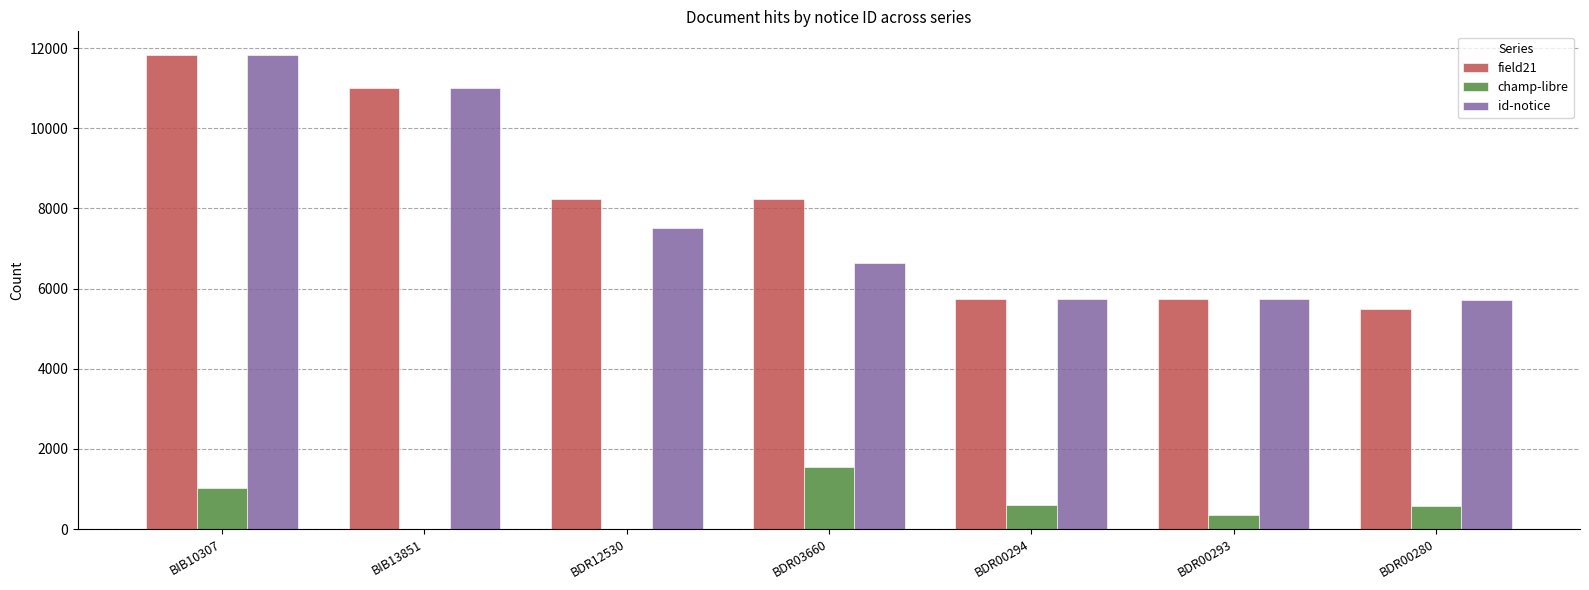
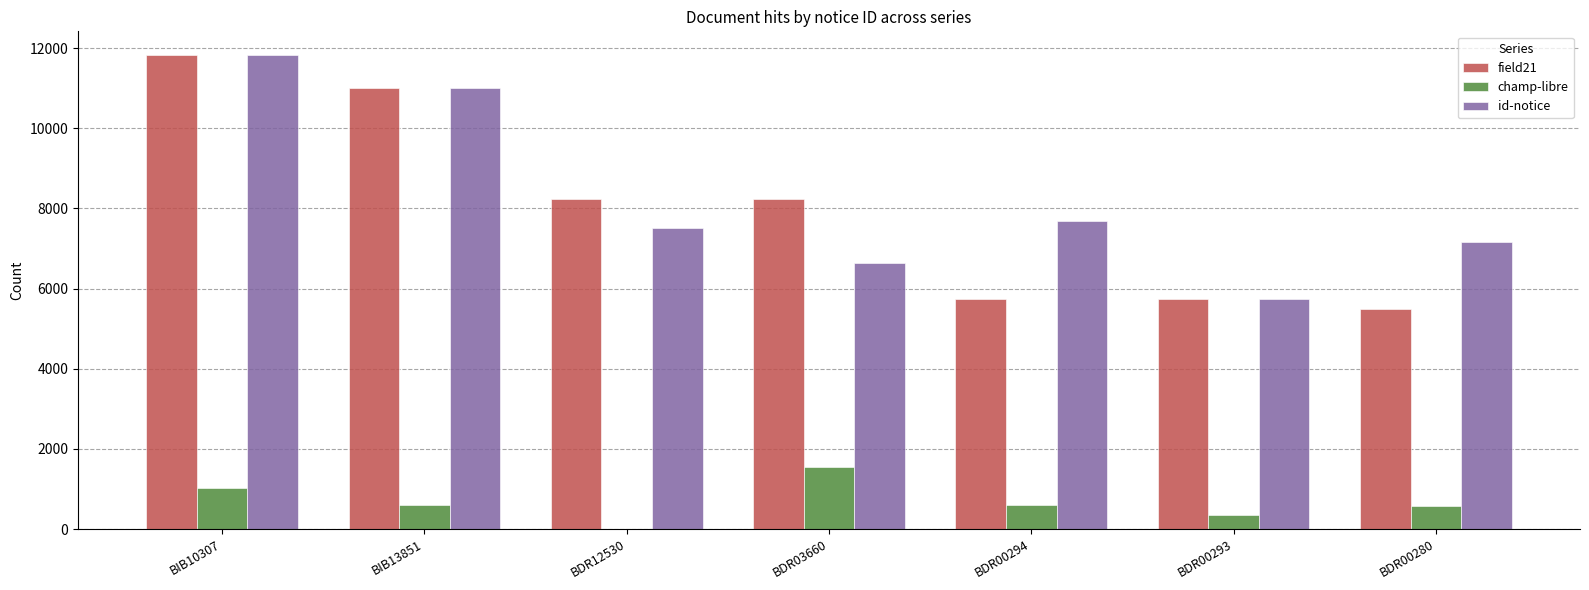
champ-libre, BIB13851: 0 -> 600
id-notice, BDR00294: 5700 -> 7700
id-notice, BDR00280: 5700 -> 7200
